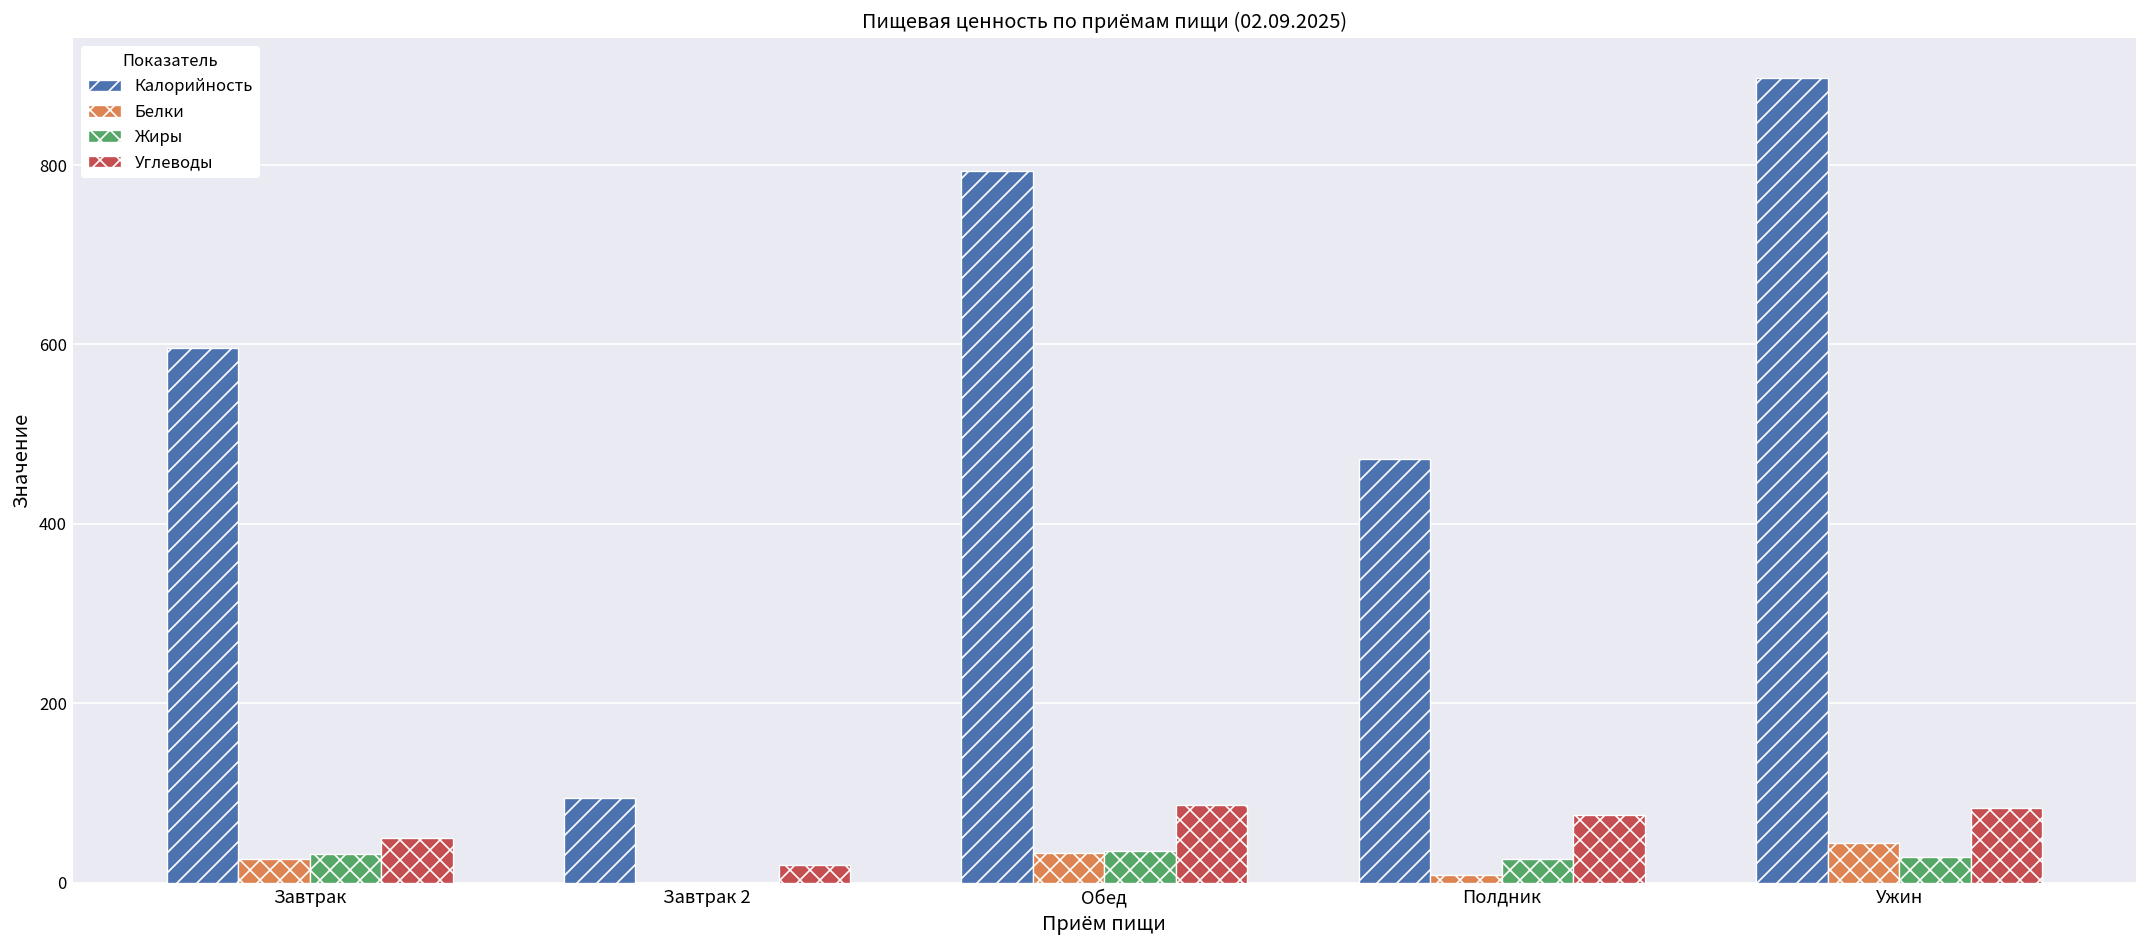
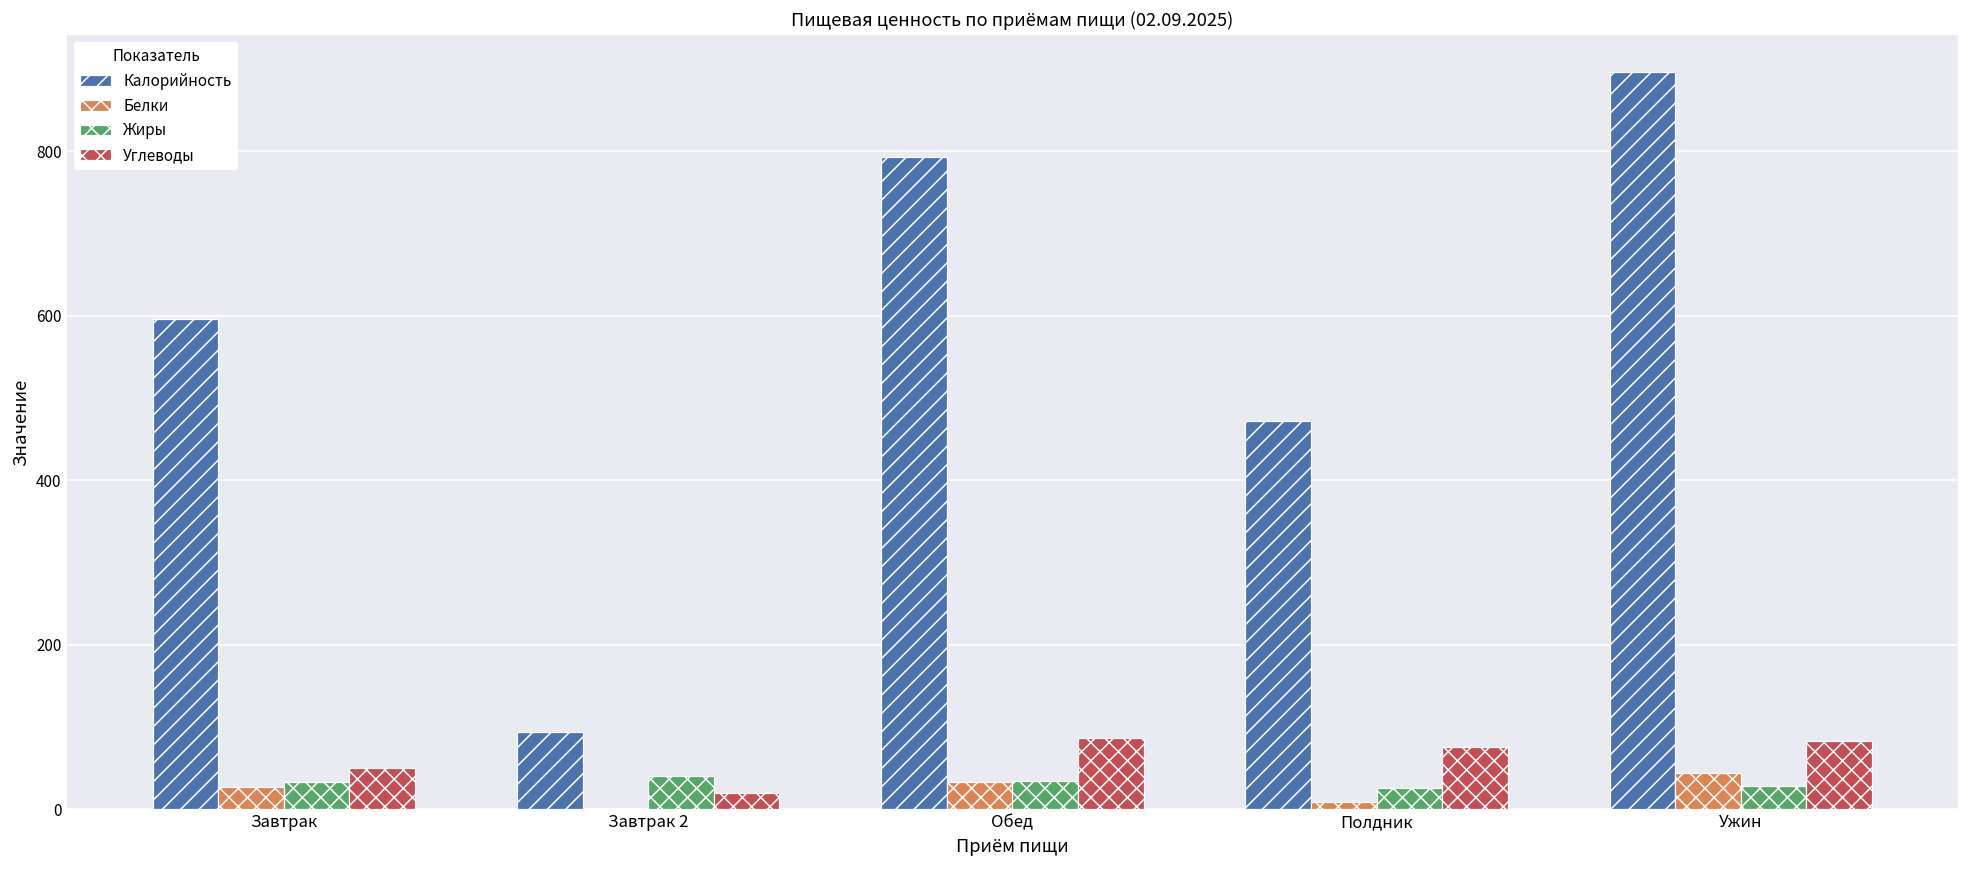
Жиры, Завтрак 2: 0 -> 40
